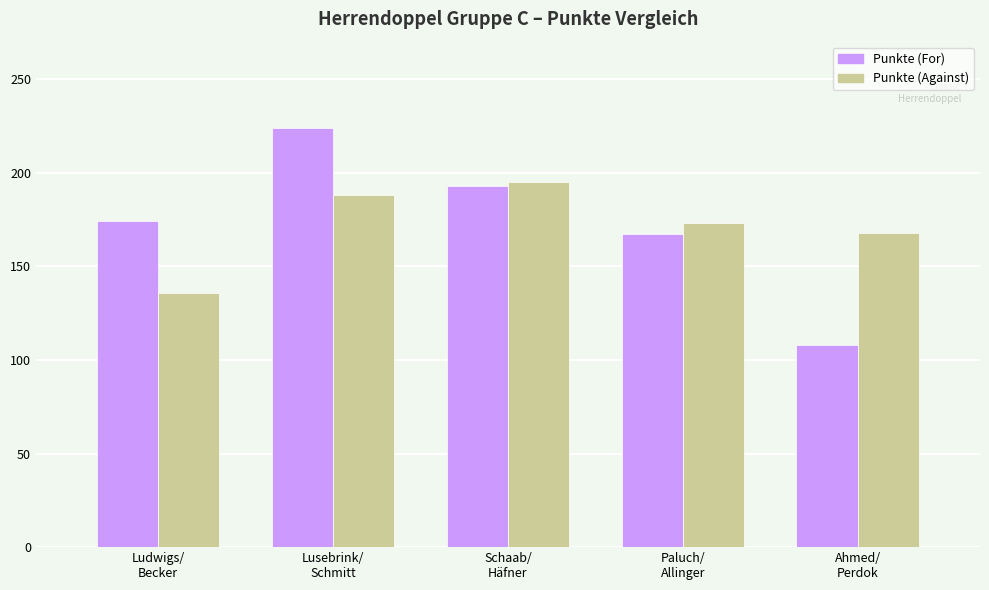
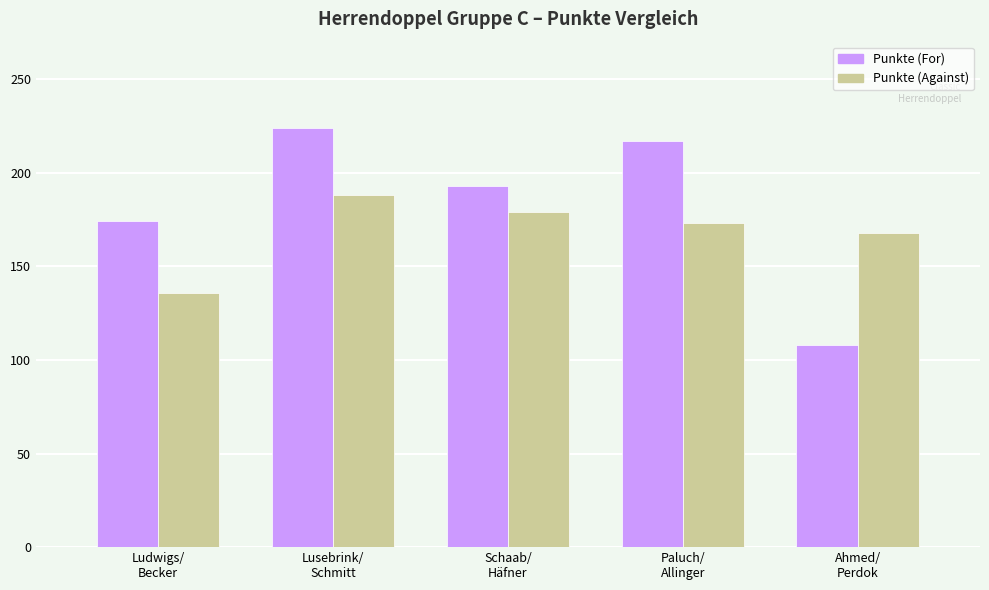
Punkte (Against), Schaab/ Häfner: 195 -> 179
Punkte (For), Paluch/ Allinger: 167 -> 217
